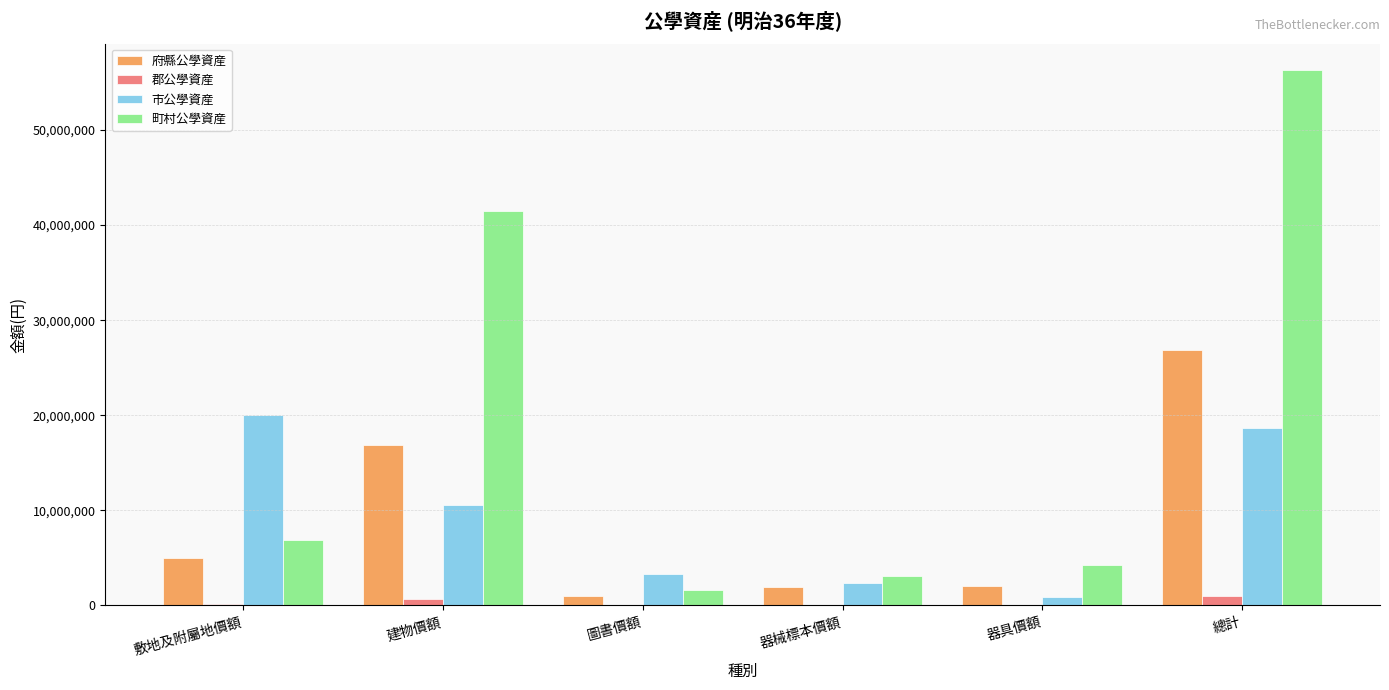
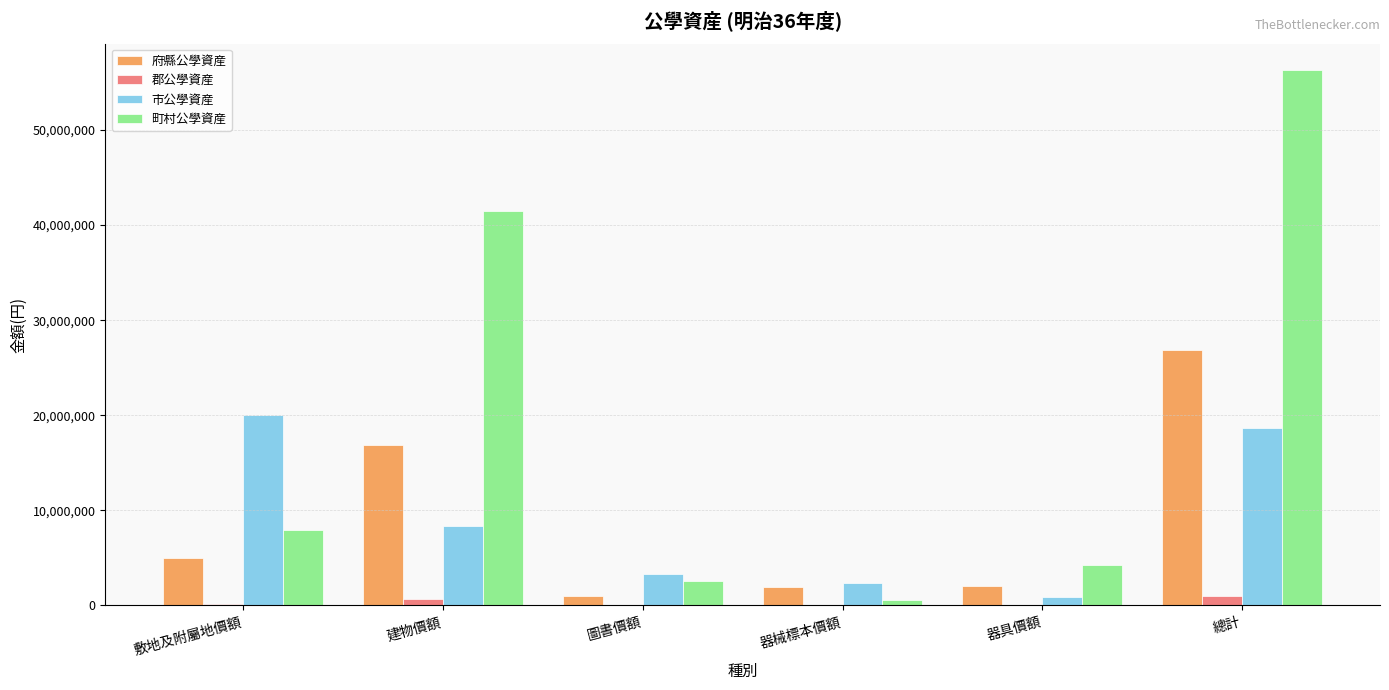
町村公學資産, 敷地及附屬地價額: 7,000,000 -> 8,000,000
市公學資産, 建物價額: 11,000,000 -> 8,000,000
町村公學資産, 圖書價額: 2,000,000 -> 3,000,000
町村公學資産, 器械標本價額: 3,000,000 -> 1,000,000
